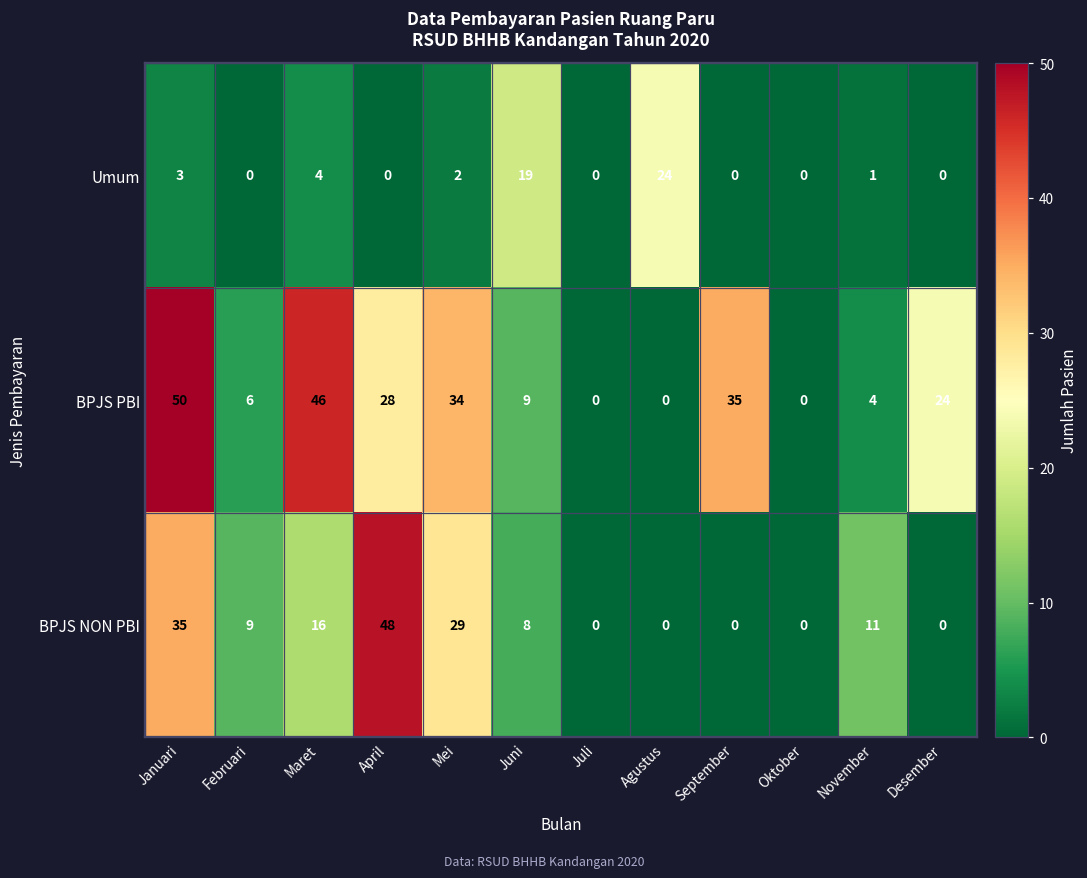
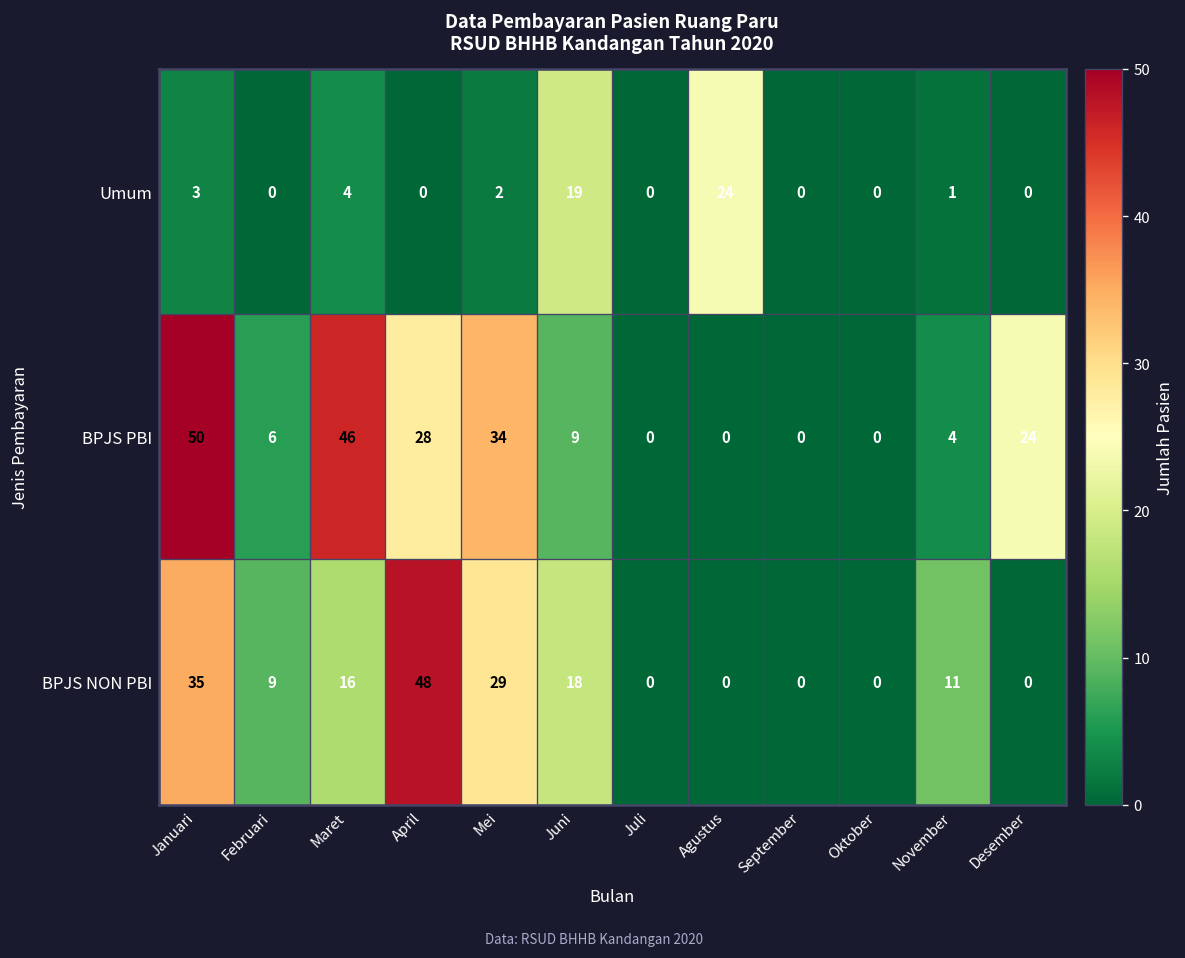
BPJS PBI, September: 35 -> 0
BPJS NON PBI, Juni: 8 -> 18
